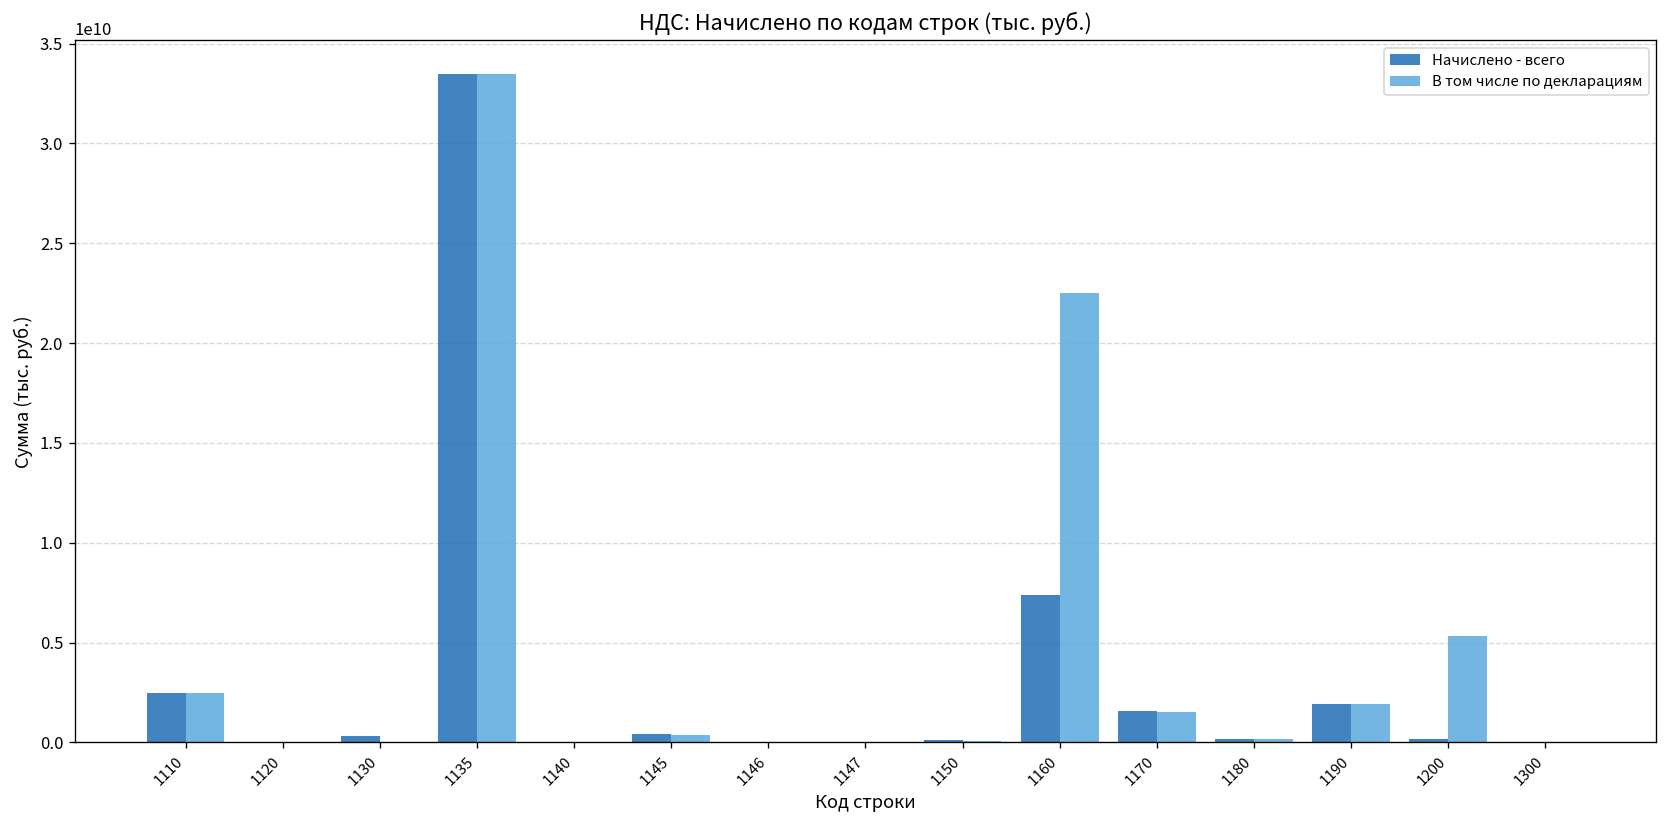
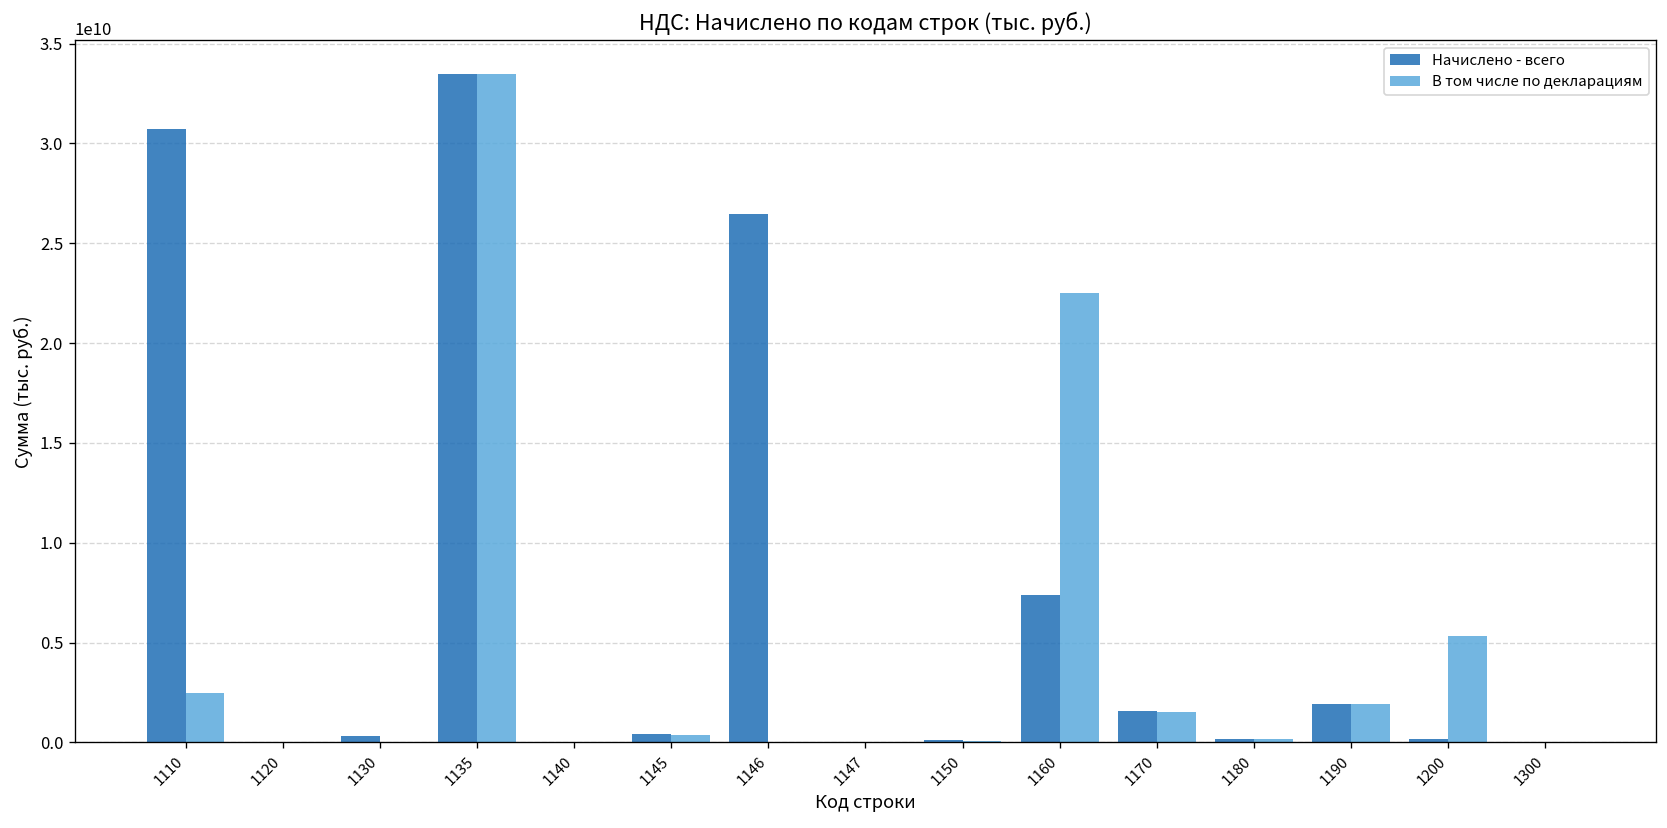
Начислено - всего, 1110: 2500000000 -> 30700000000
Начислено - всего, 1146: 0 -> 26400000000
